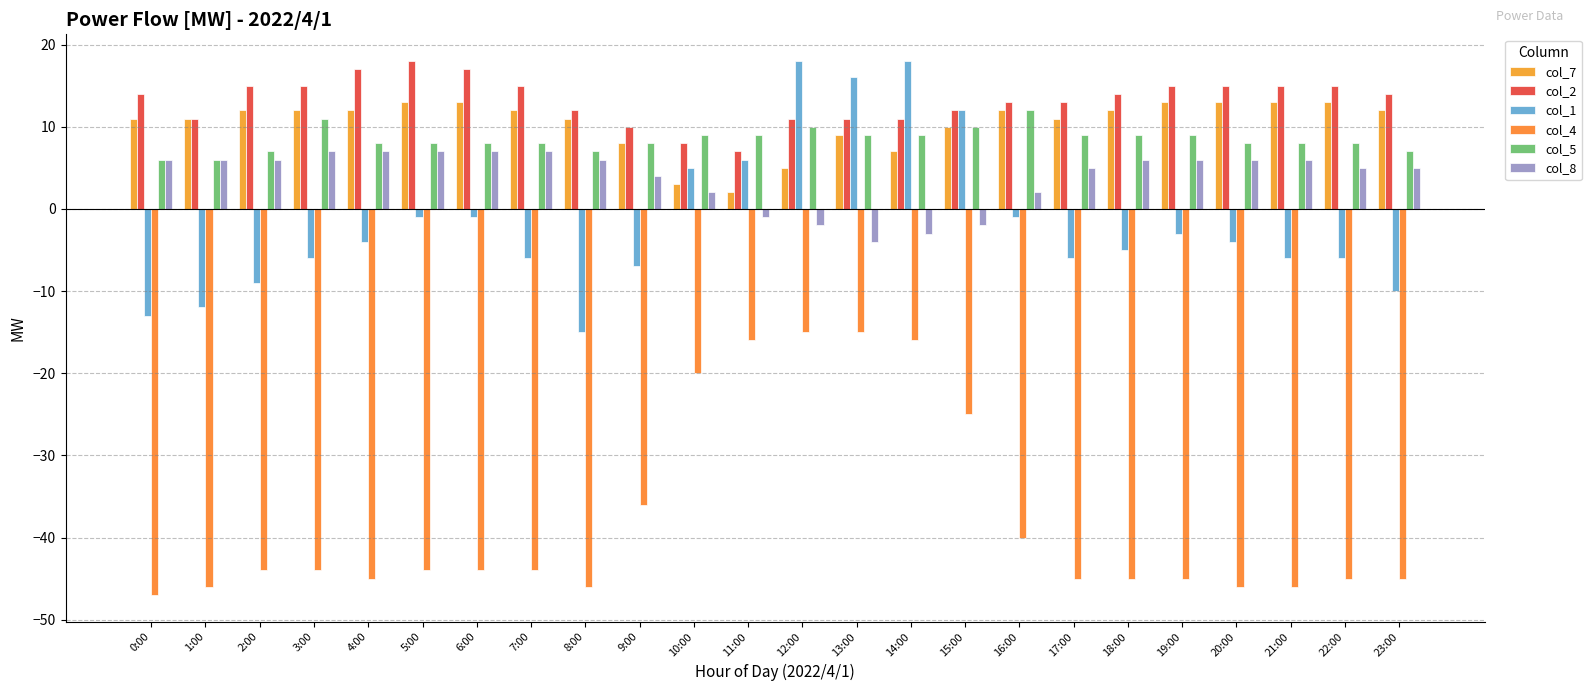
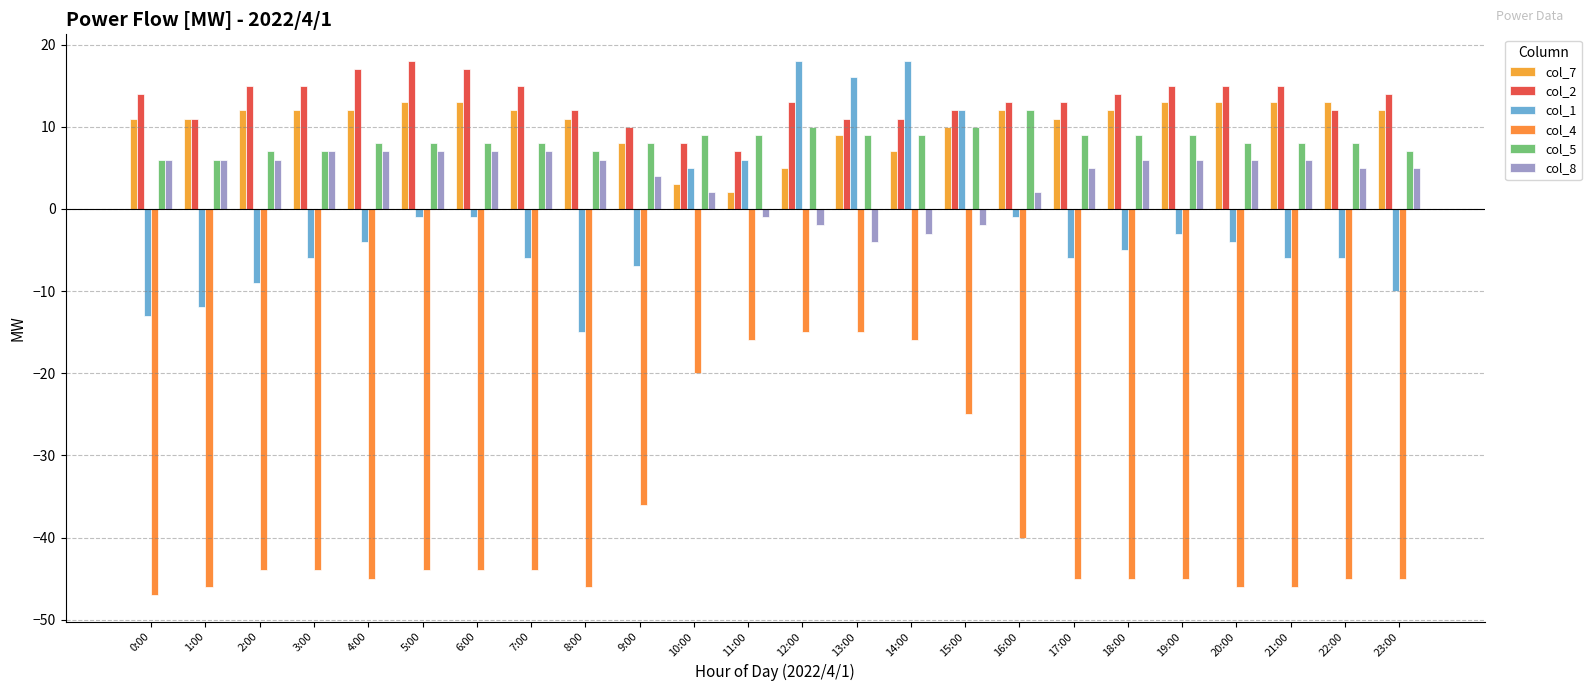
col_5, 3:00: 11 -> 7
col_2, 12:00: 11 -> 13
col_2, 22:00: 15 -> 12
